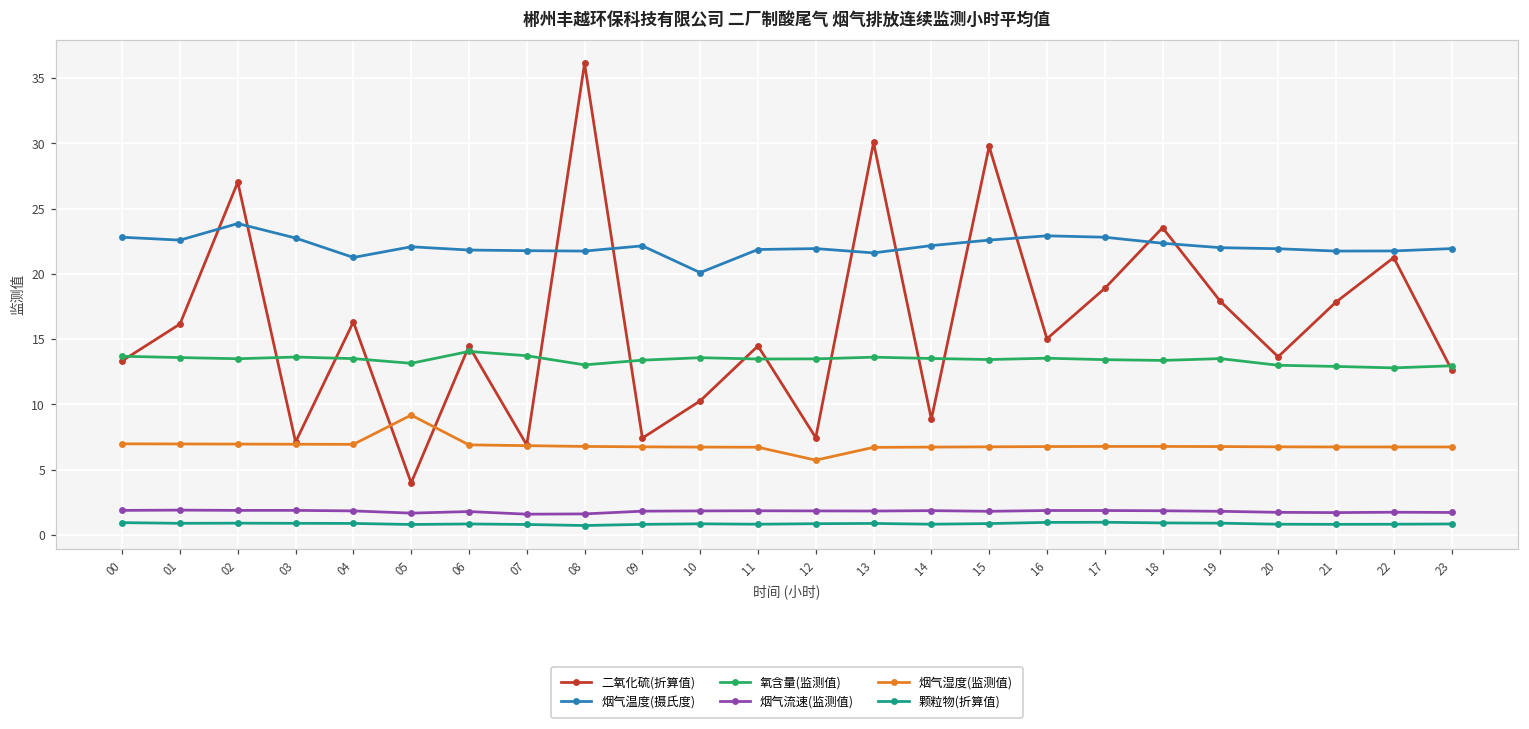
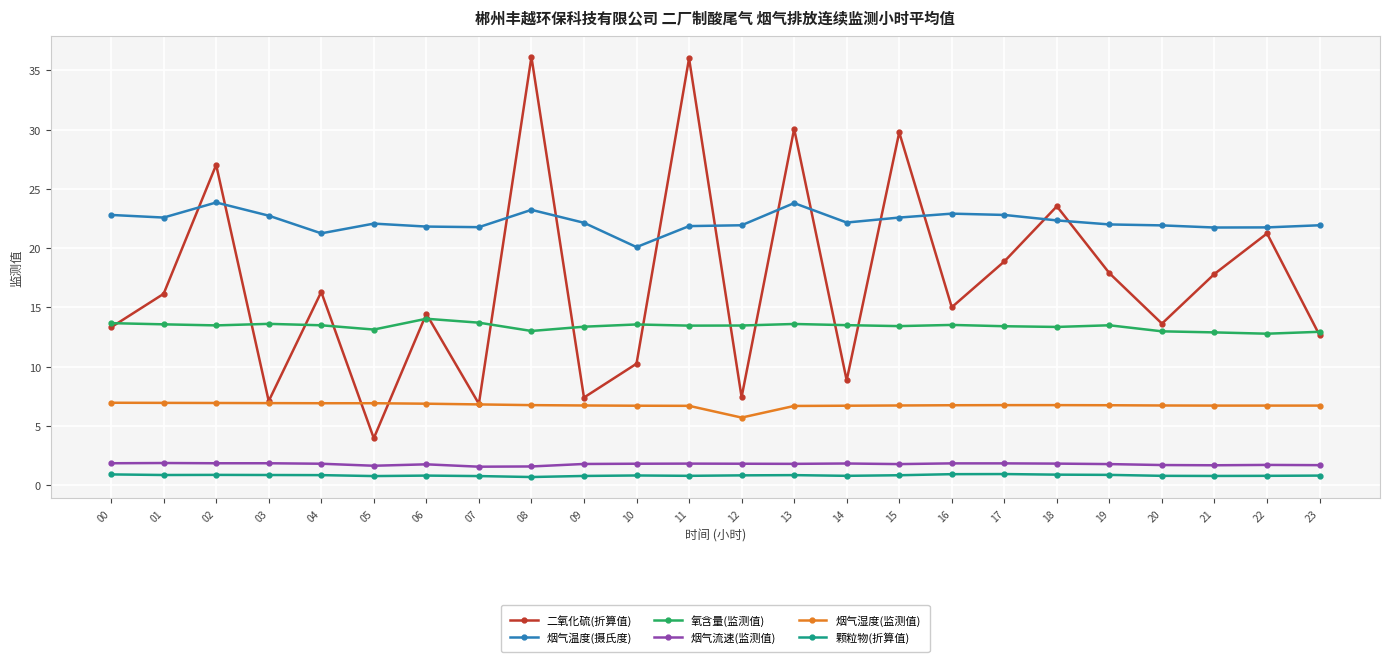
烟气湿度(监测值), 05: 9.2 -> 6.9
烟气温度(摄氏度), 08: 21.7 -> 23.2
二氧化硫(折算值), 11: 14.5 -> 36.0
烟气温度(摄氏度), 13: 21.6 -> 23.8
